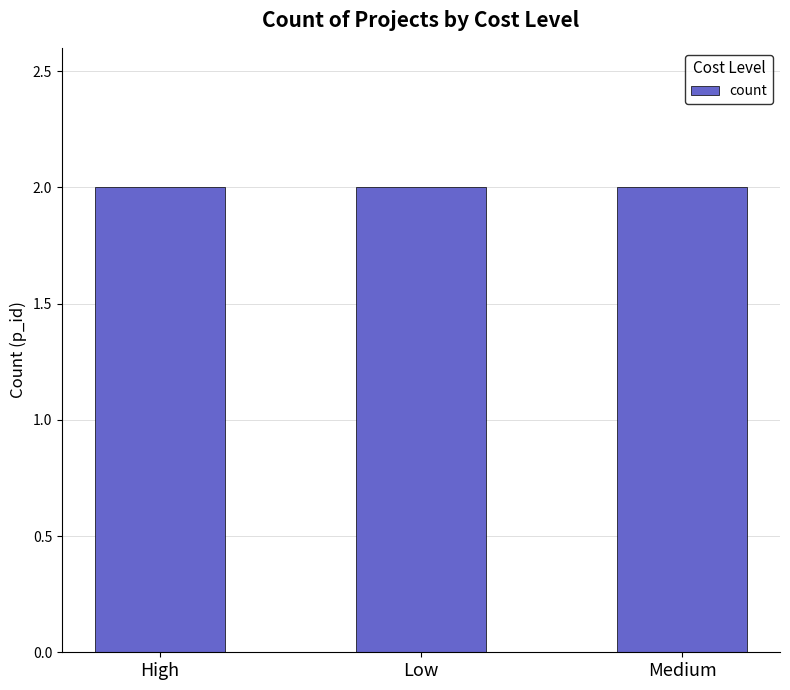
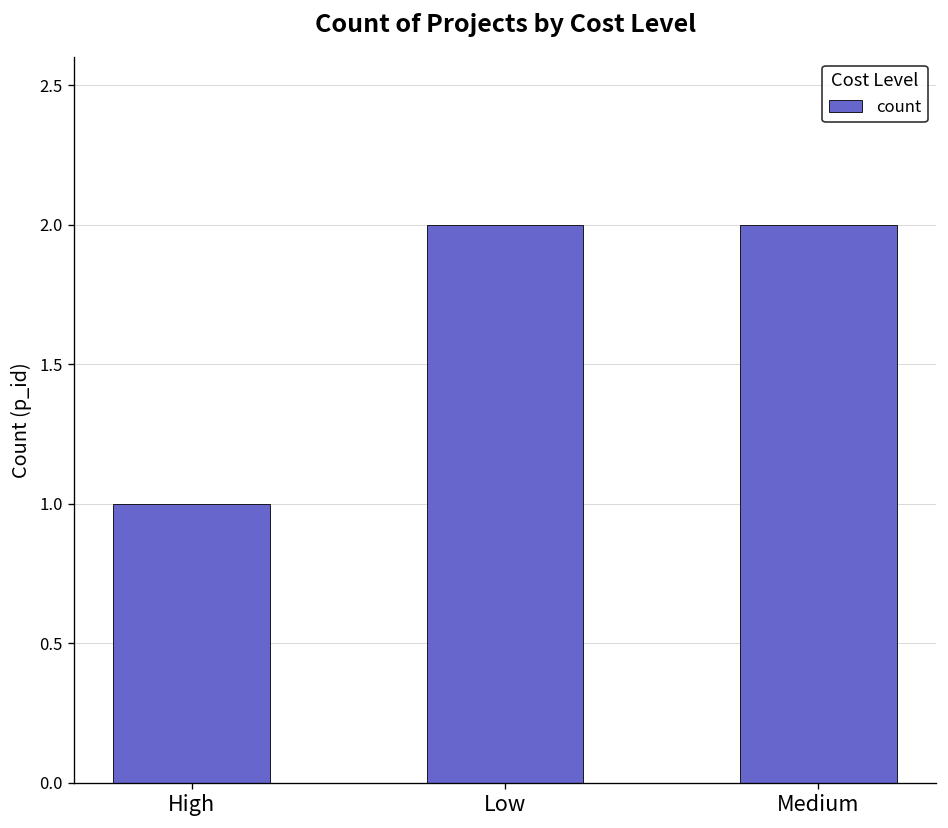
High: 2 -> 1
